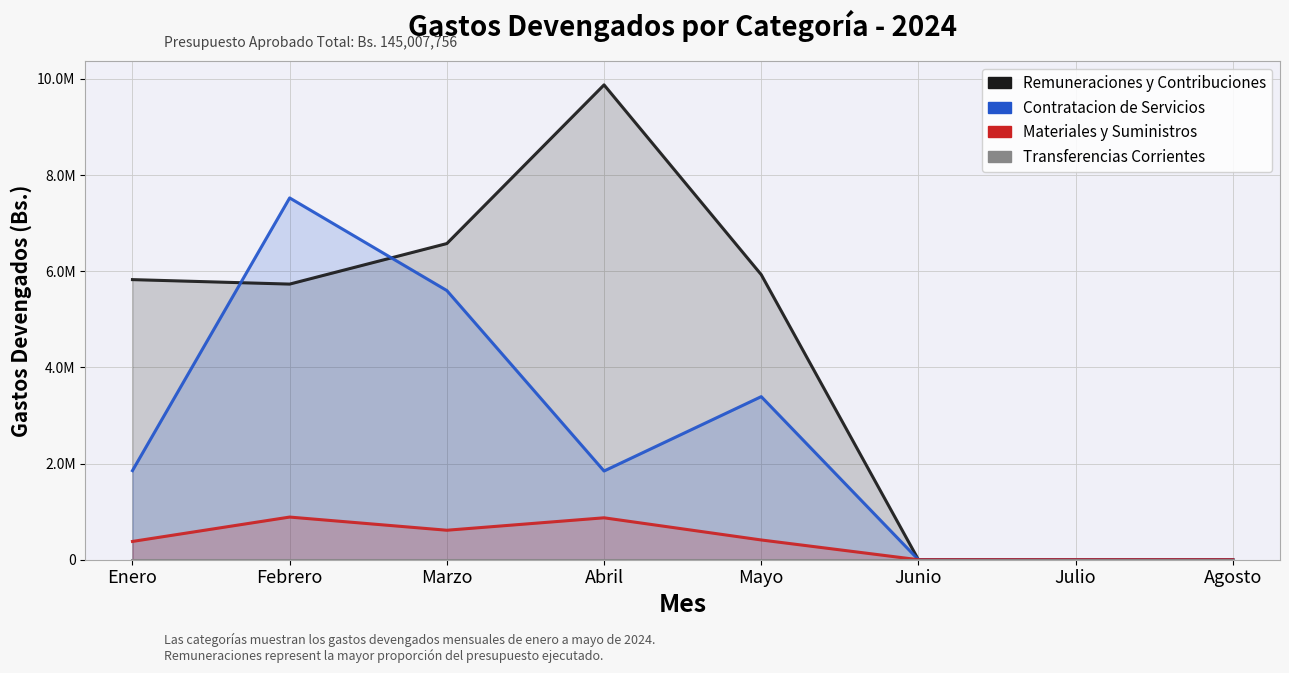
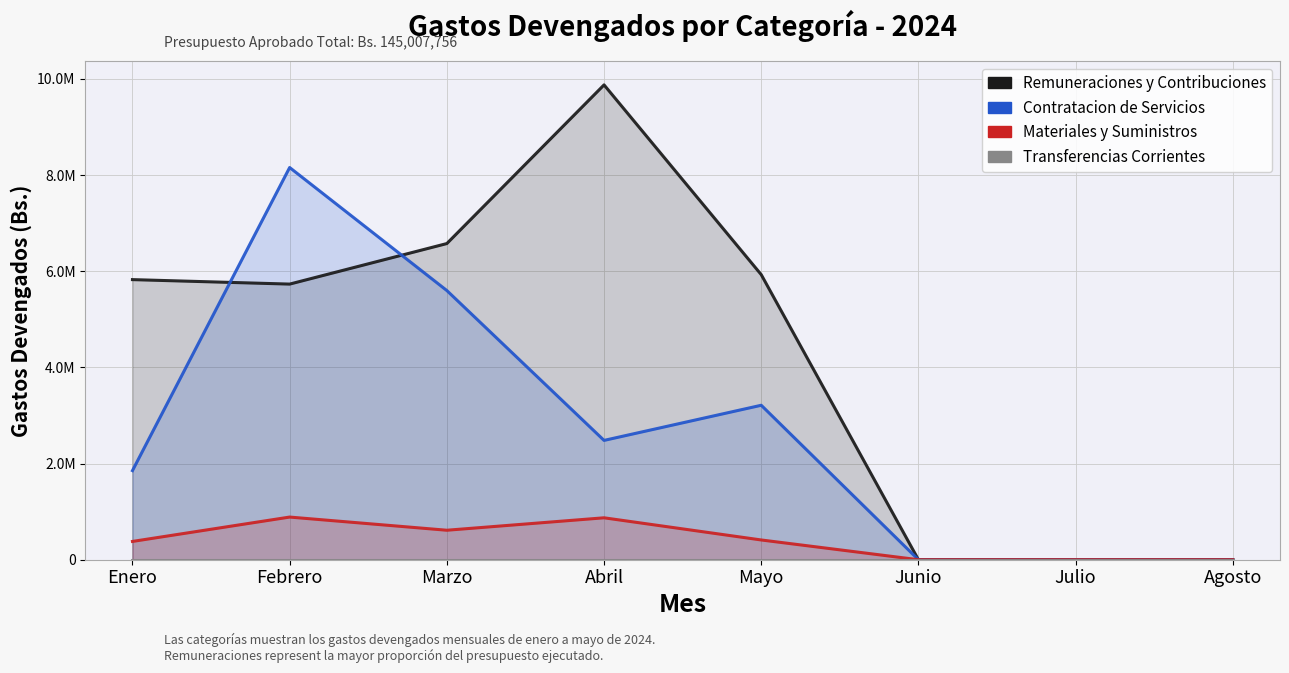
Contratacion de Servicios, Febrero: 7500000 -> 8200000
Contratacion de Servicios, Abril: 1800000 -> 2500000
Contratacion de Servicios, Mayo: 3400000 -> 3200000
